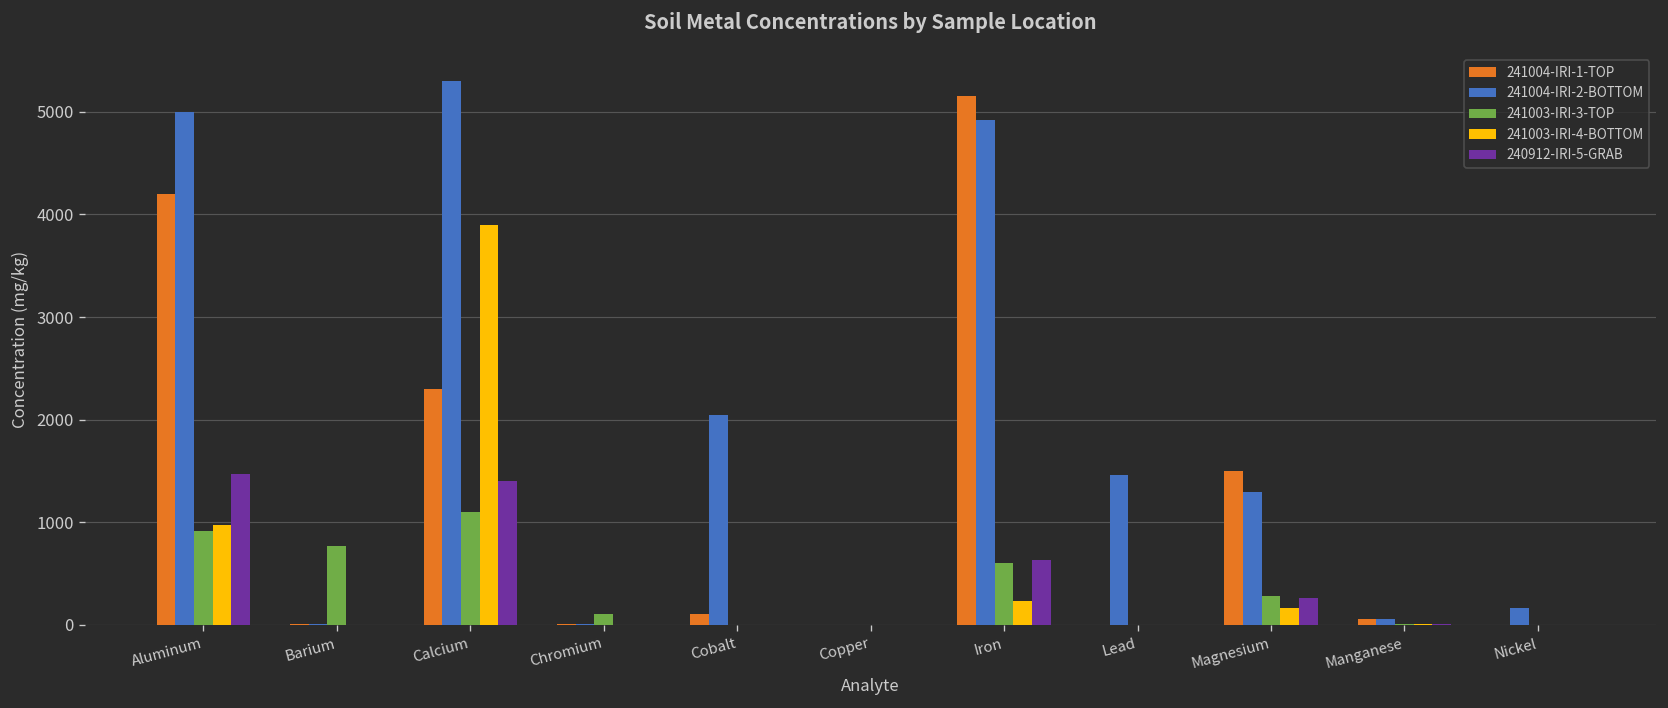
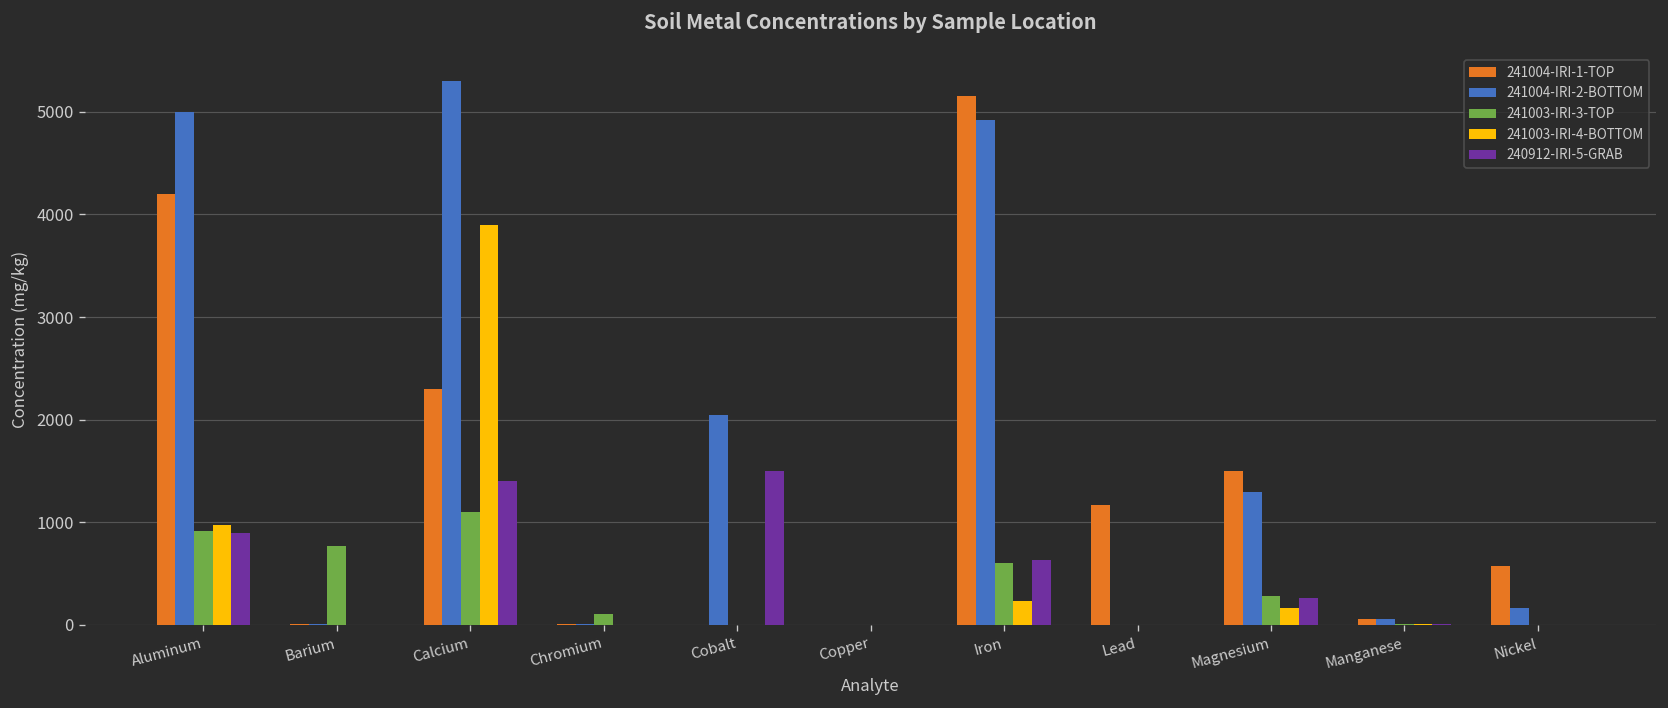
240912-IRI-5-GRAB, Aluminum: 1500 -> 900
241004-IRI-1-TOP, Cobalt: 100 -> 0
240912-IRI-5-GRAB, Cobalt: 0 -> 1500
241004-IRI-1-TOP, Lead: 0 -> 1200
241004-IRI-2-BOTTOM, Lead: 1500 -> 0
241004-IRI-1-TOP, Nickel: 0 -> 600
